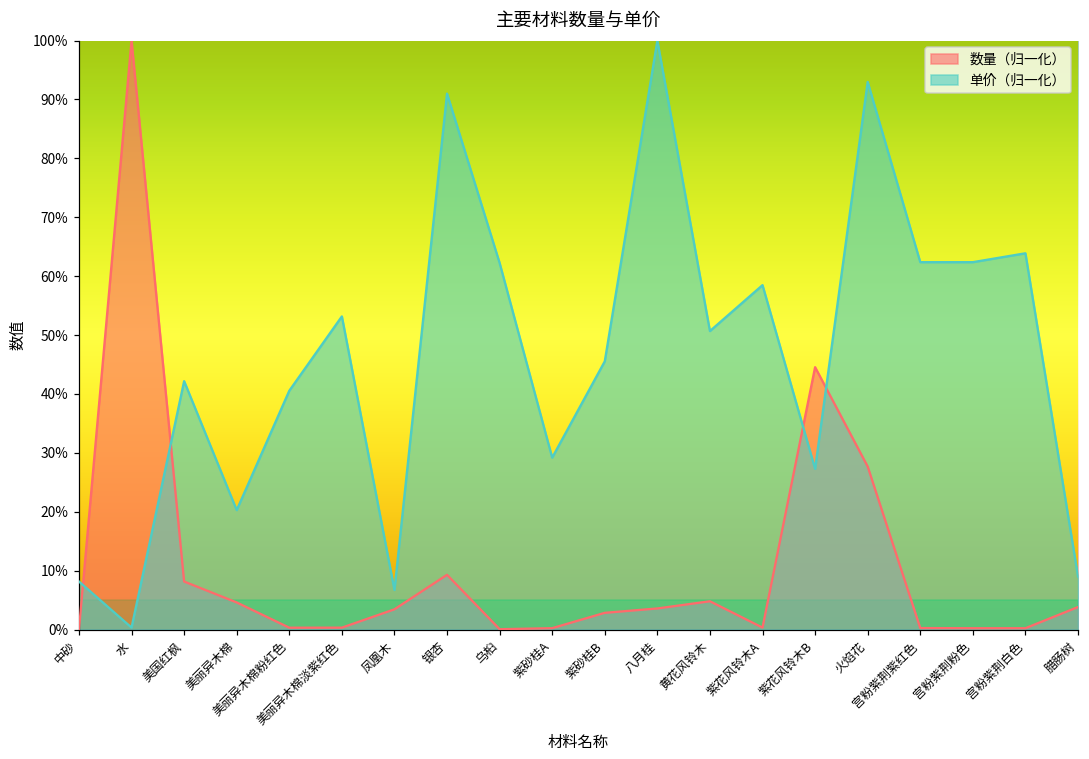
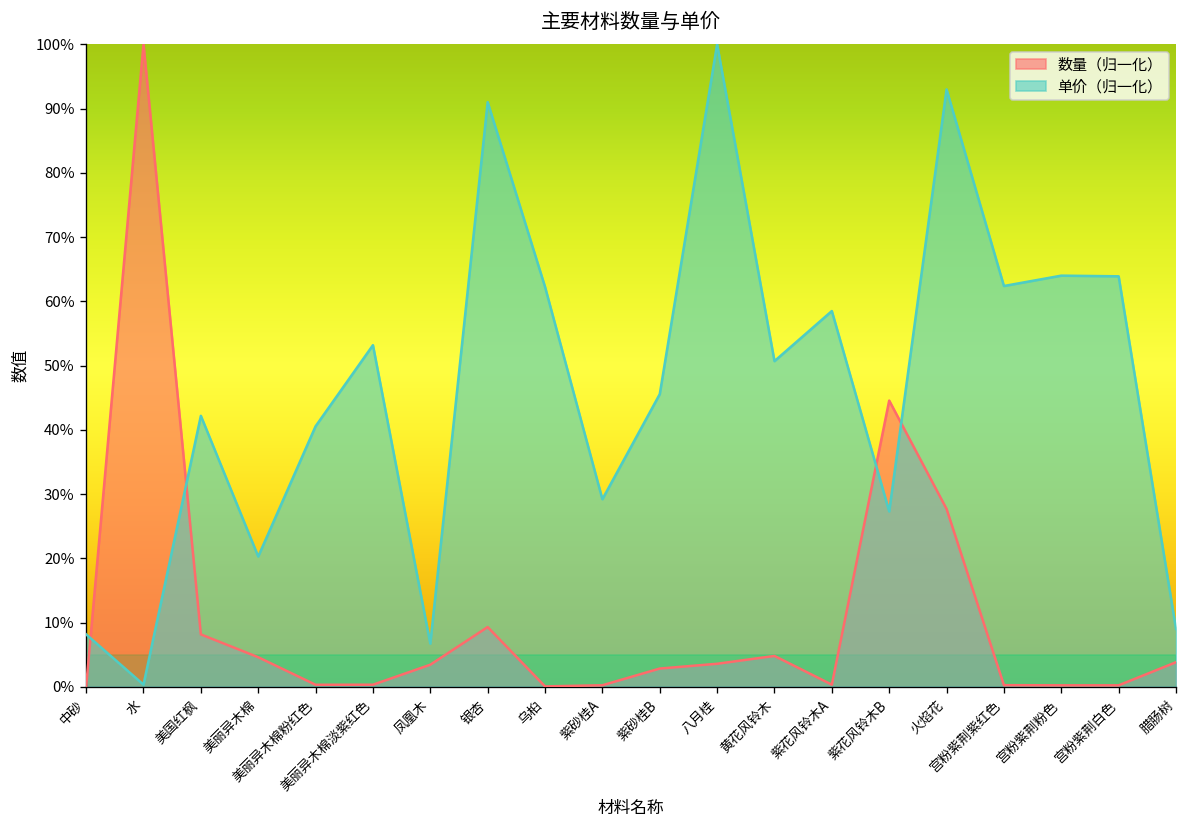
单价（归一化）, 宫粉紫荆粉色: 62% -> 64%
